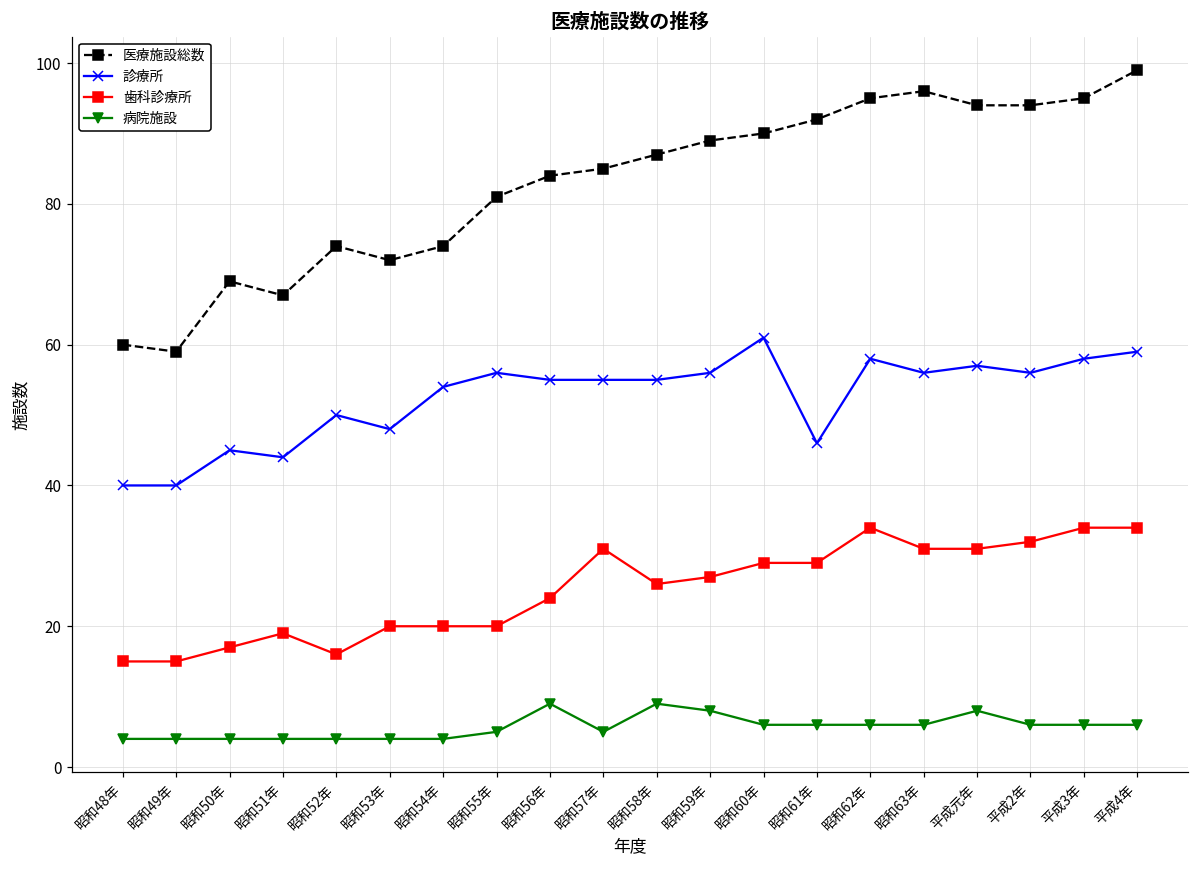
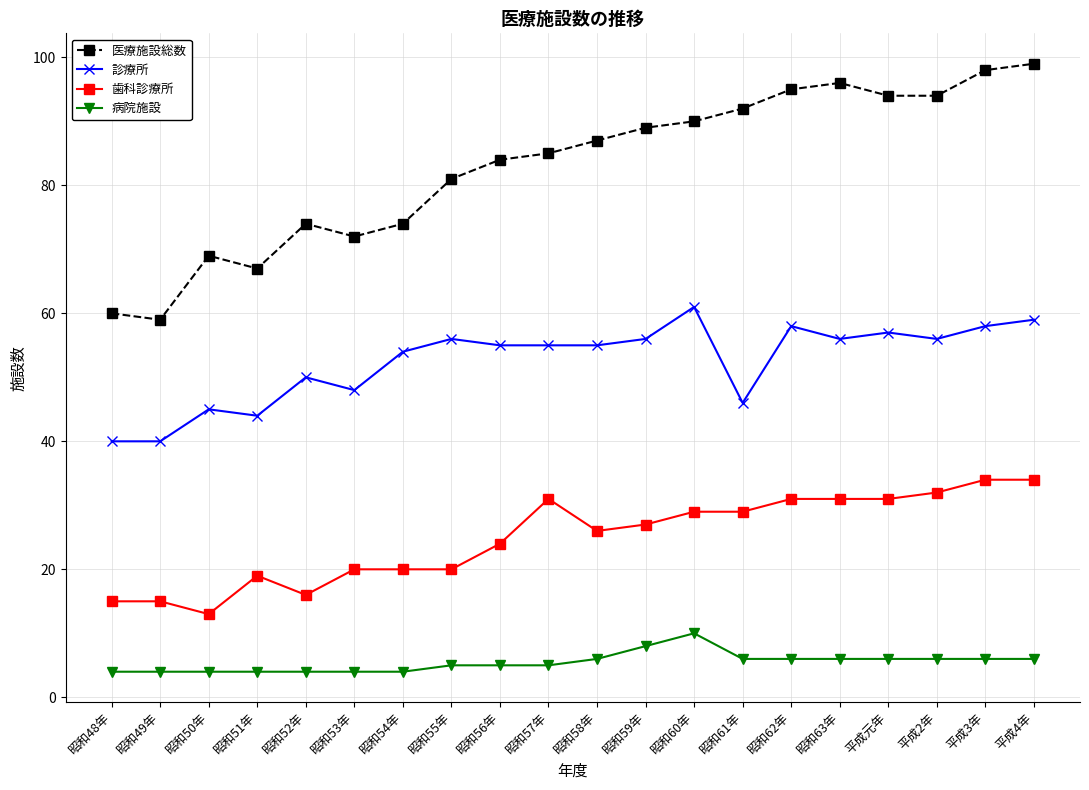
歯科診療所, 昭和50年: 17 -> 13
病院施設, 昭和56年: 9 -> 5
病院施設, 昭和58年: 9 -> 6
病院施設, 昭和60年: 6 -> 10
歯科診療所, 昭和62年: 34 -> 31
病院施設, 平成元年: 8 -> 6
医療施設総数, 平成3年: 95 -> 98
